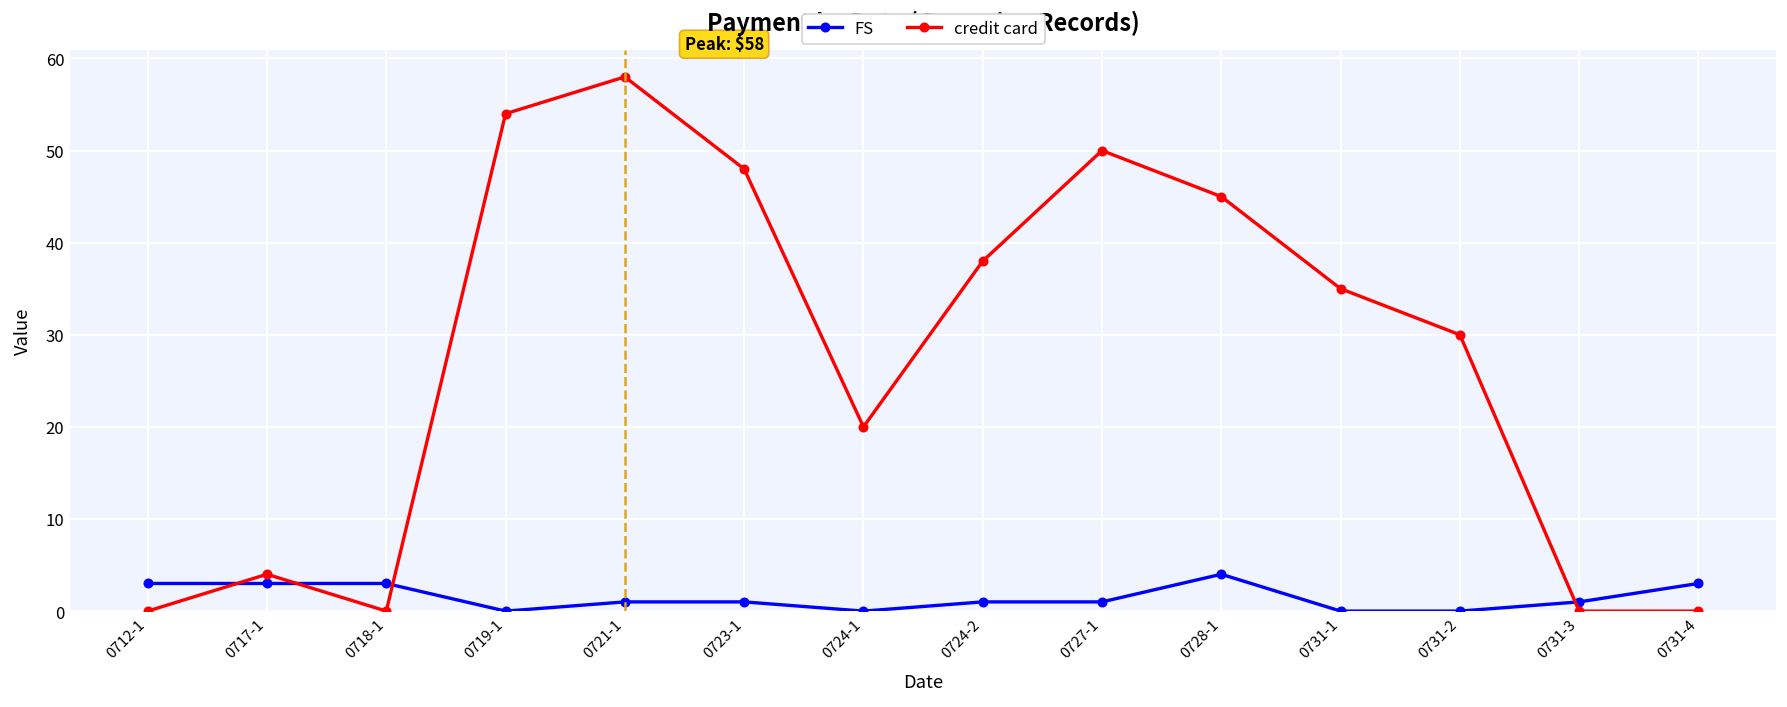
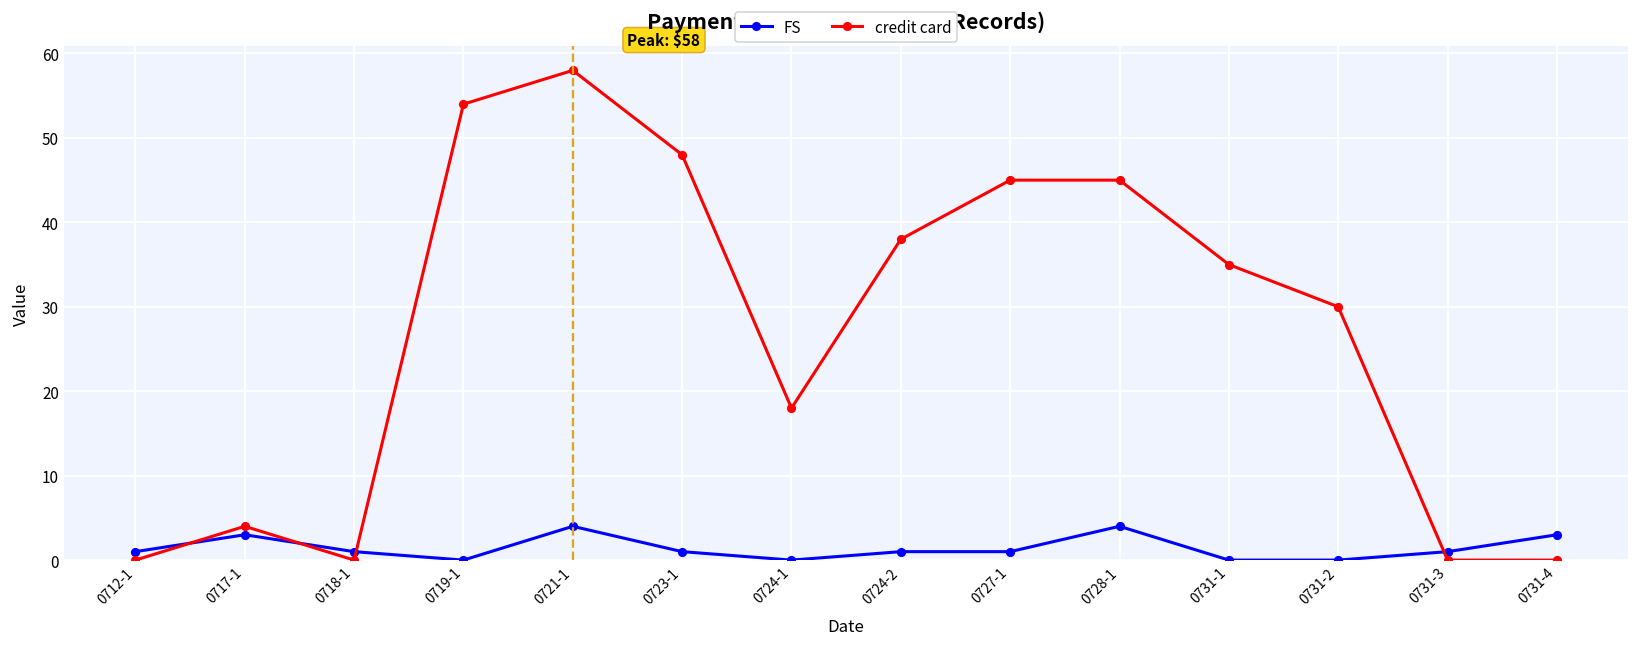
FS, 0712-1: 3 -> 1
FS, 0718-1: 3 -> 1
FS, 0721-1: 1 -> 4
credit card, 0724-1: 20 -> 18
credit card, 0727-1: 50 -> 45
